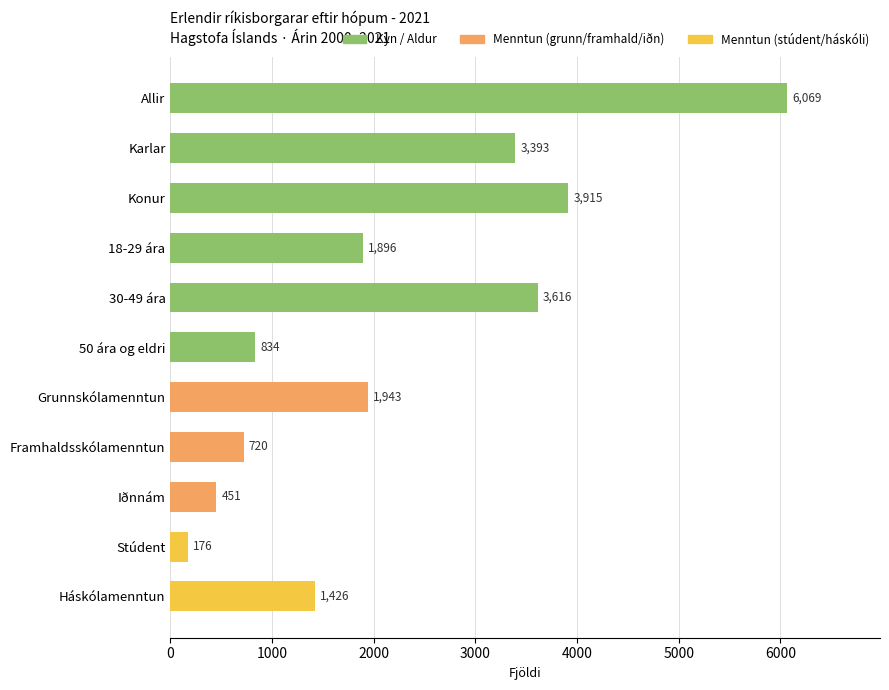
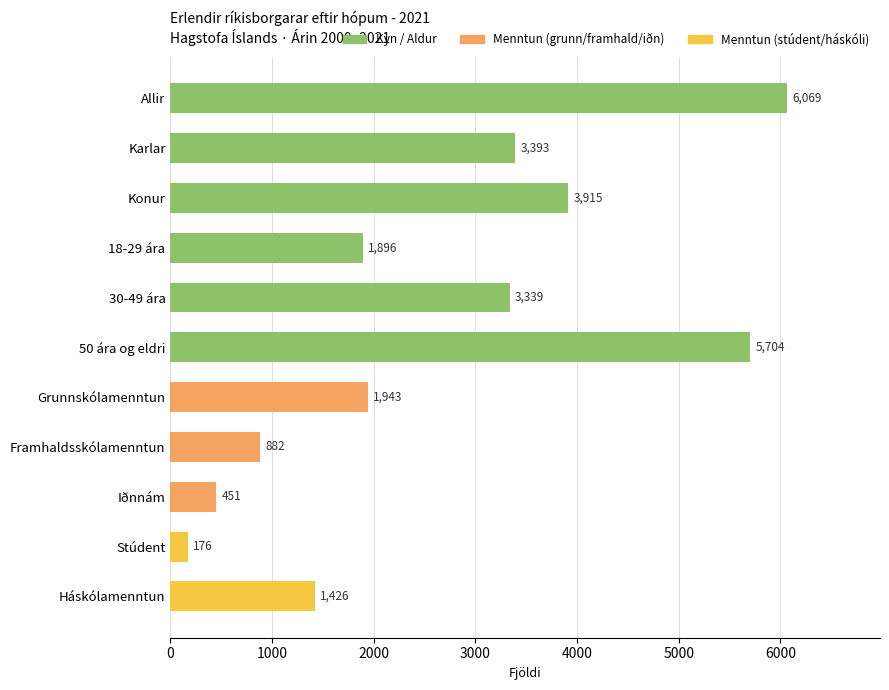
30-49 ára: 3,616 -> 3,339
50 ára og eldri: 834 -> 5,704
Framhaldsskólamenntun: 720 -> 882
